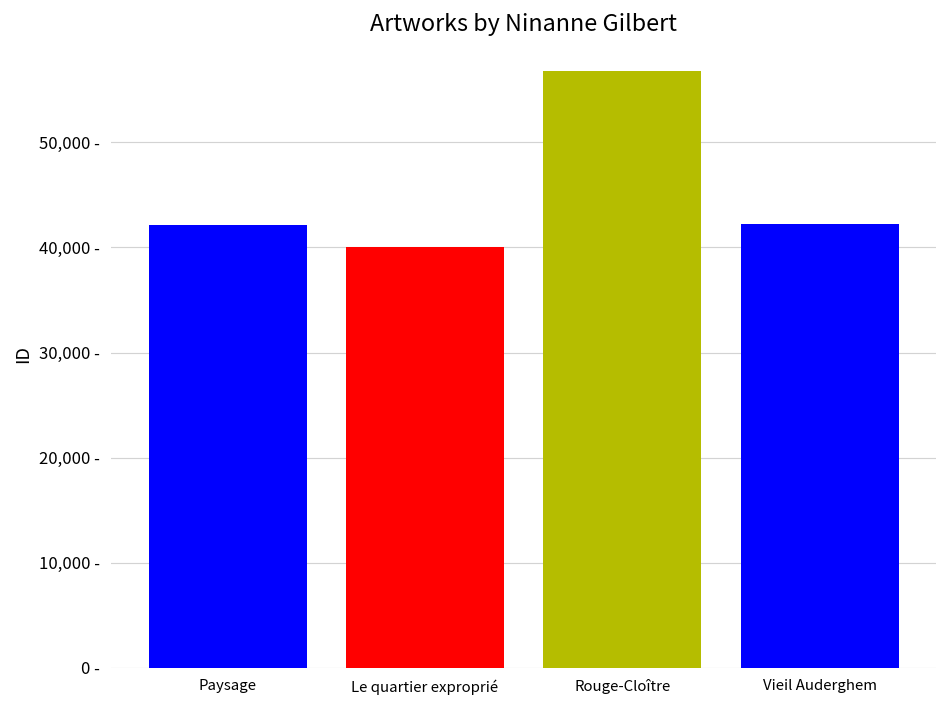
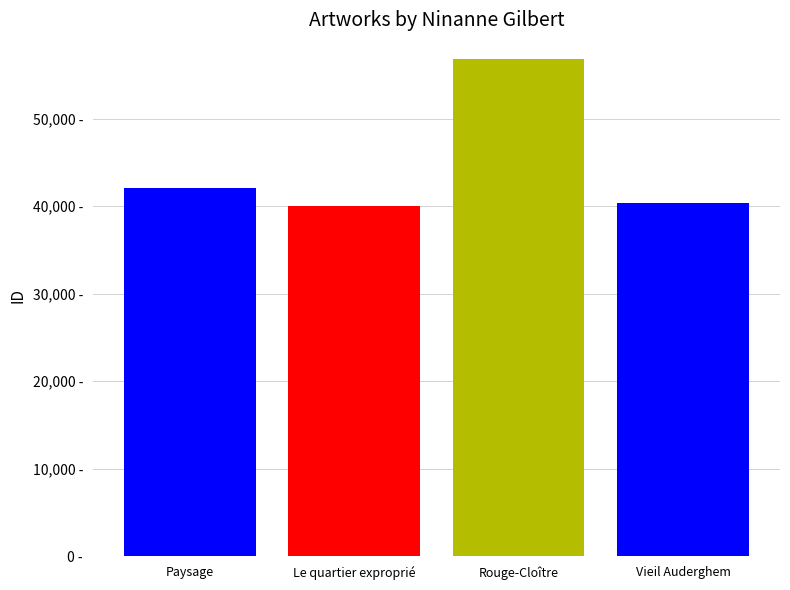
Vieil Auderghem: 42,000 - -> 40,000 -
